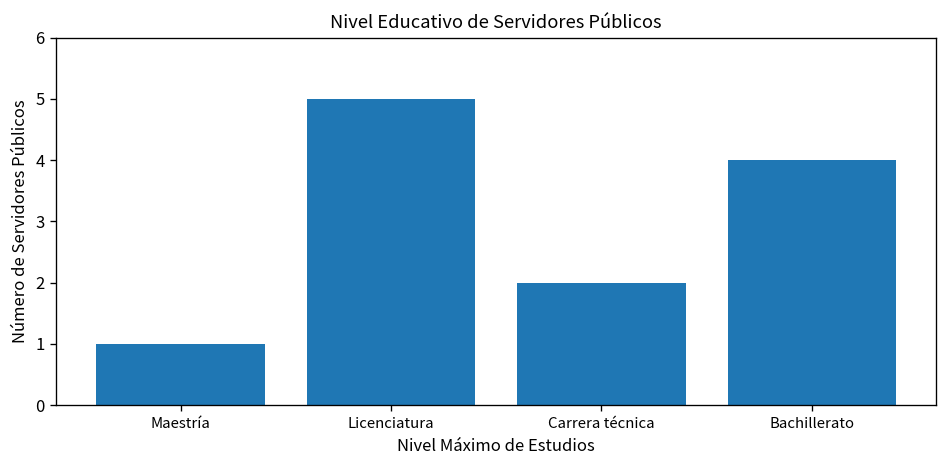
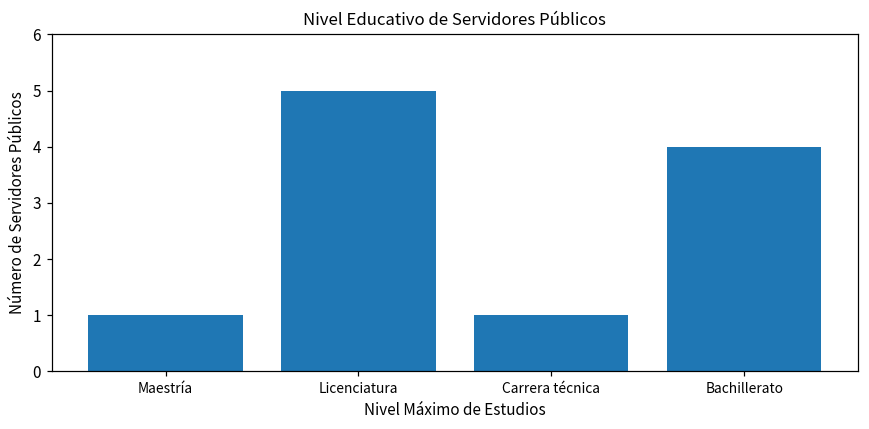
Carrera técnica: 2 -> 1
